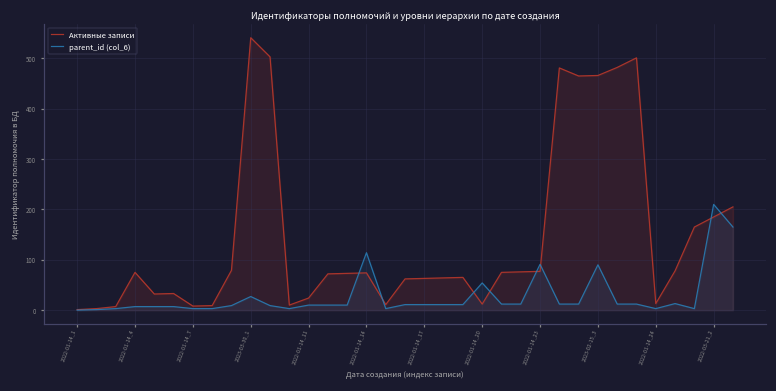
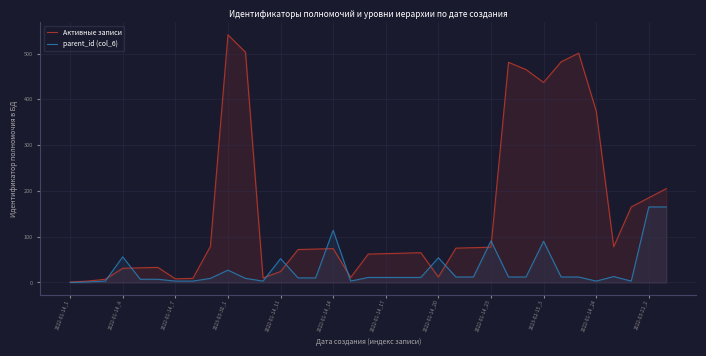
Активные записи, 2022-01-14_4: 80 -> 30
parent_id (col_6), 2022-01-14_4: 10 -> 60
parent_id (col_6), 2022-01-14_11: 10 -> 50
Активные записи, 2023-02-15_3: 470 -> 440
Активные записи, 2022-01-14_24: 10 -> 380
parent_id (col_6), 2022-03-21_2: 210 -> 170
